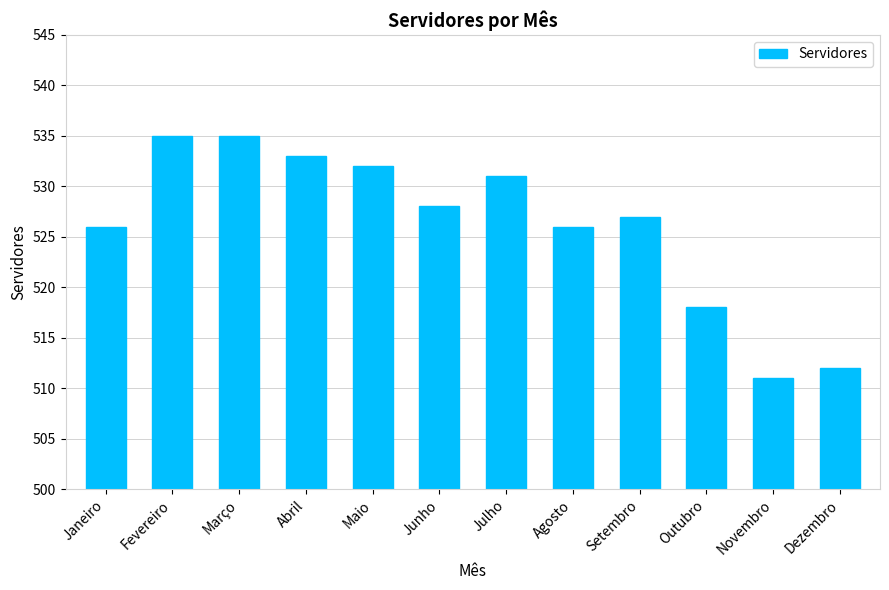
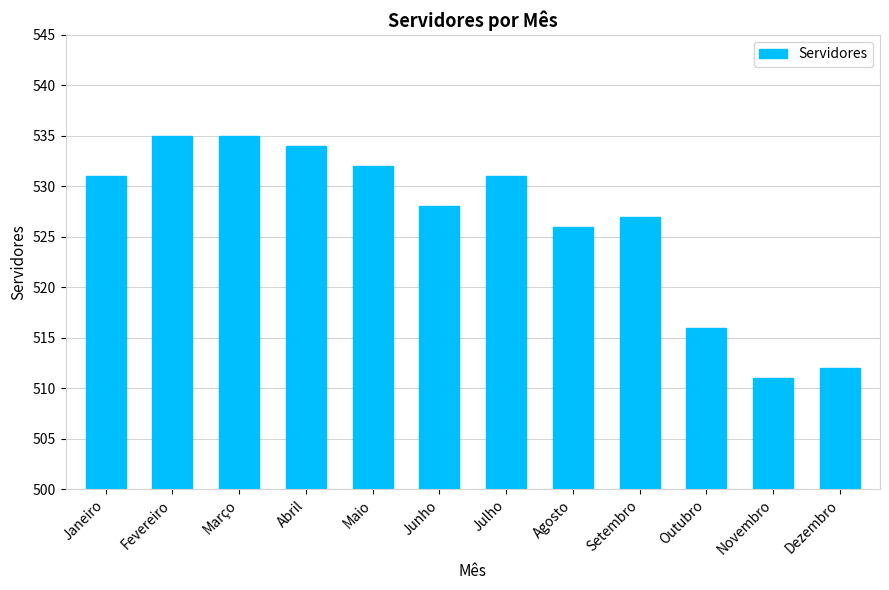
Janeiro: 526 -> 531
Abril: 533 -> 534
Outubro: 518 -> 516
